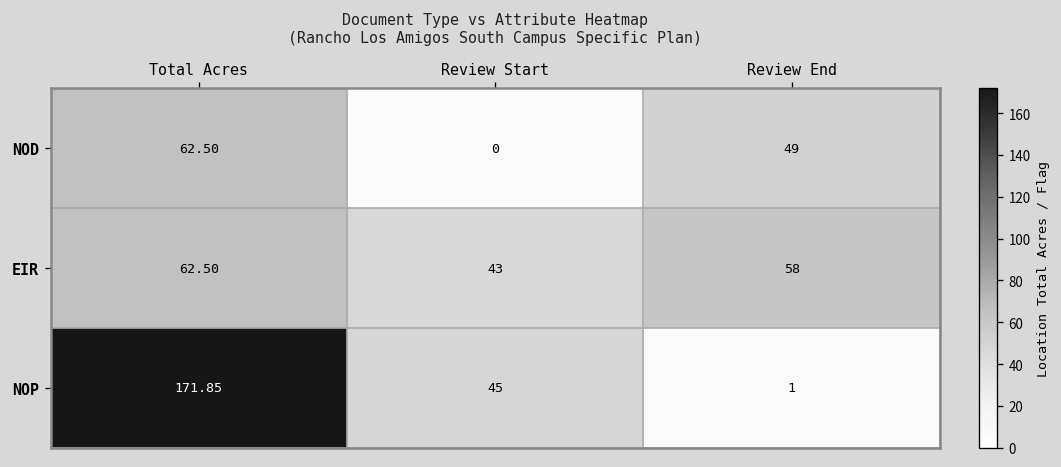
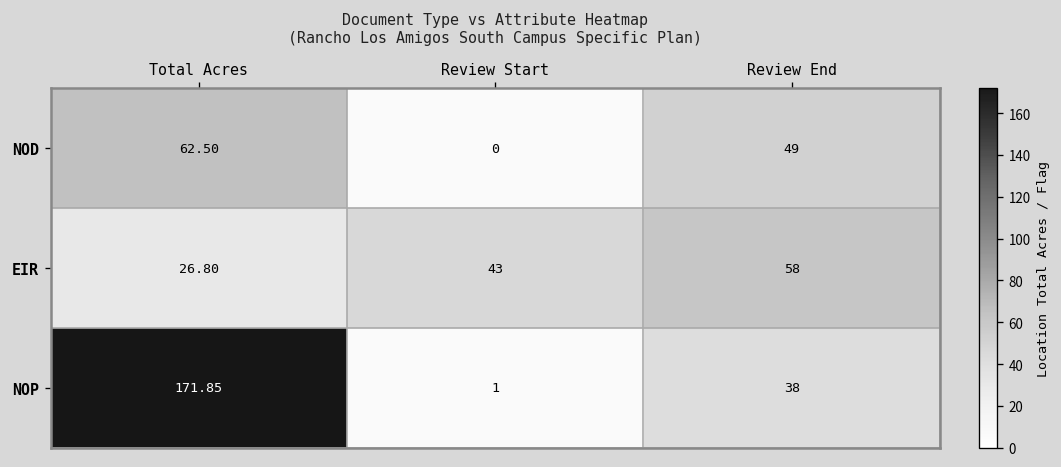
EIR, Total Acres: 62.50 -> 26.80
NOP, Review Start: 45 -> 1
NOP, Review End: 1 -> 38
